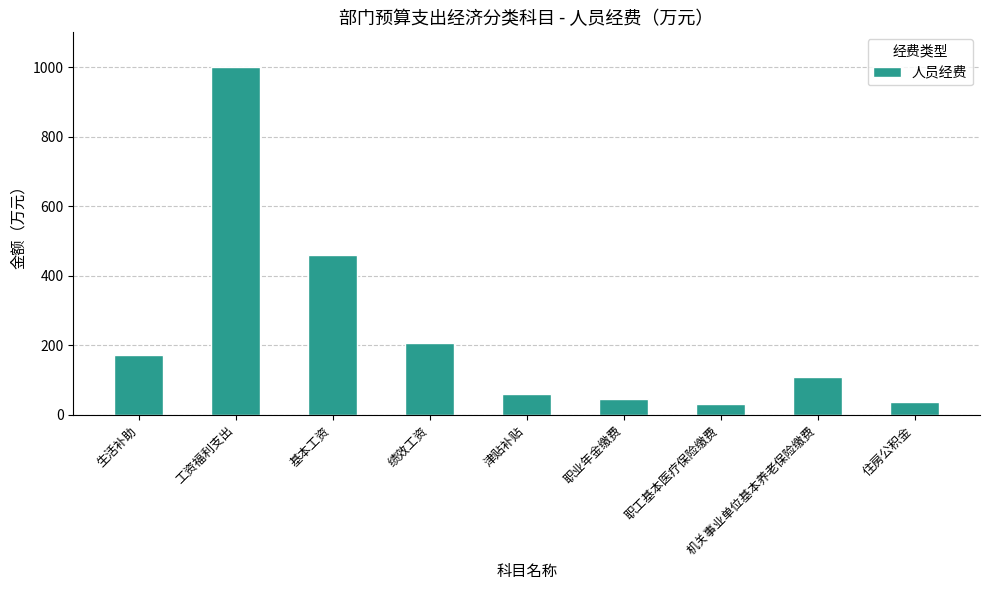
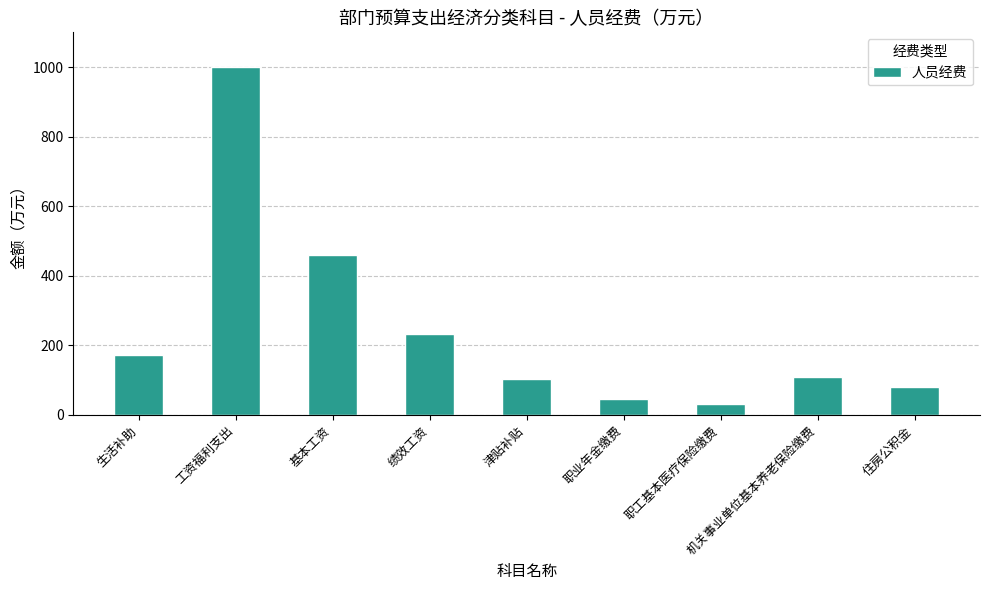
绩效工资: 210 -> 230
津贴补贴: 60 -> 100
住房公积金: 40 -> 80
